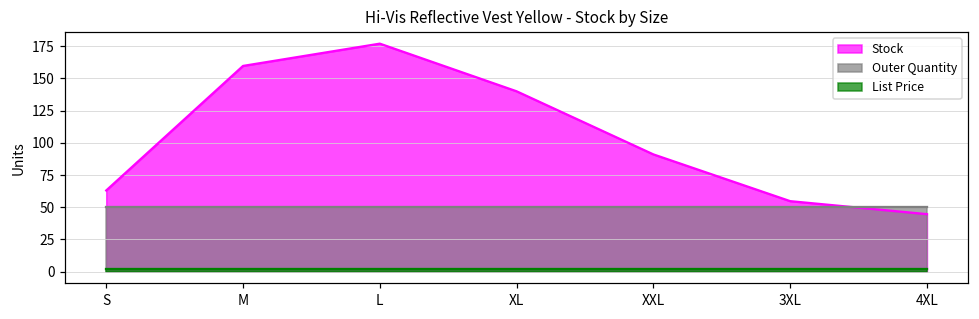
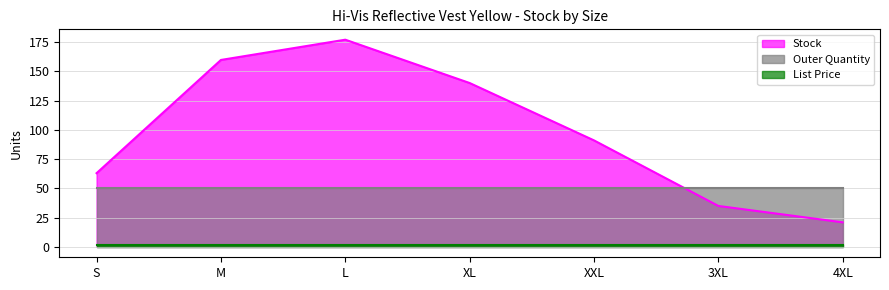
Stock, 3XL: 55 -> 35
Stock, 4XL: 45 -> 21
